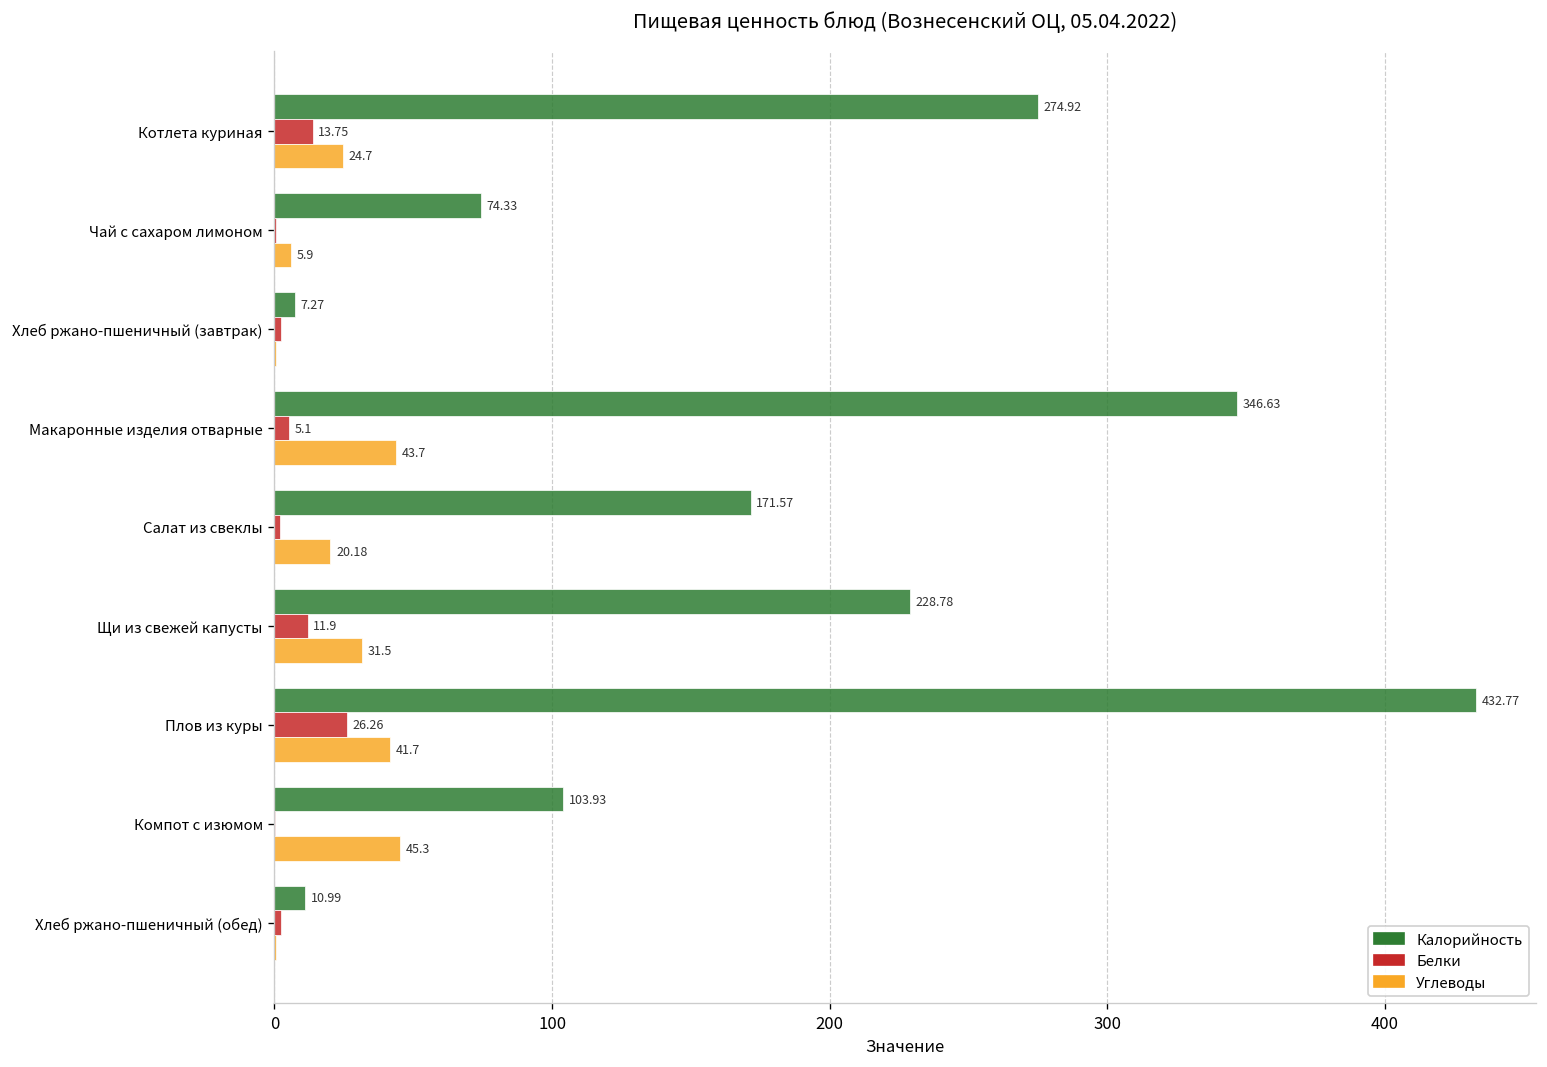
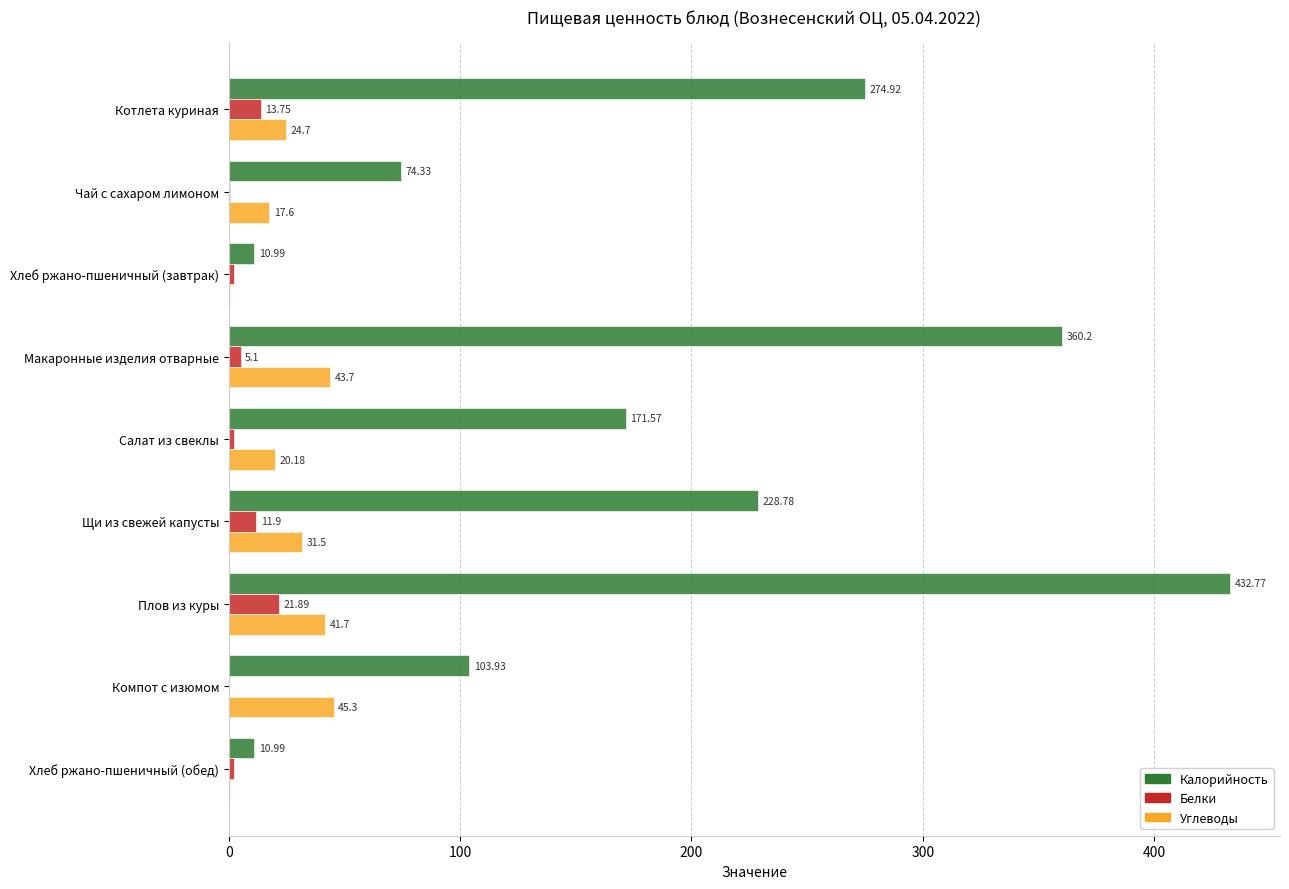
Углеводы, Чай с сахаром лимоном: 5.9 -> 17.6
Калорийность, Хлеб ржано-пшеничный (завтрак): 7.27 -> 10.99
Калорийность, Макаронные изделия отварные: 346.63 -> 360.2
Белки, Плов из куры: 26.26 -> 21.89
